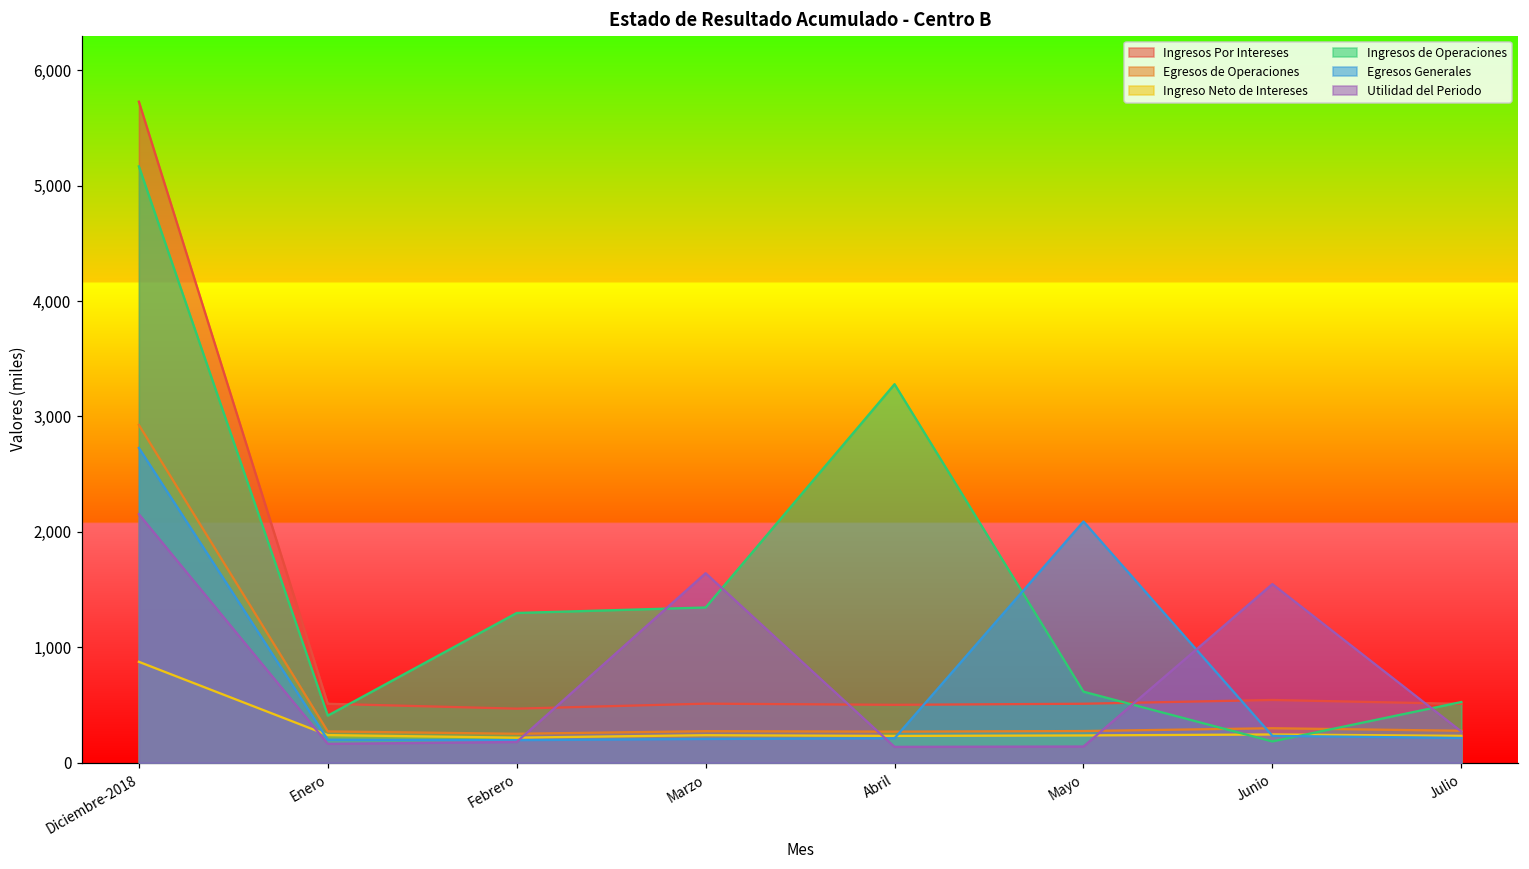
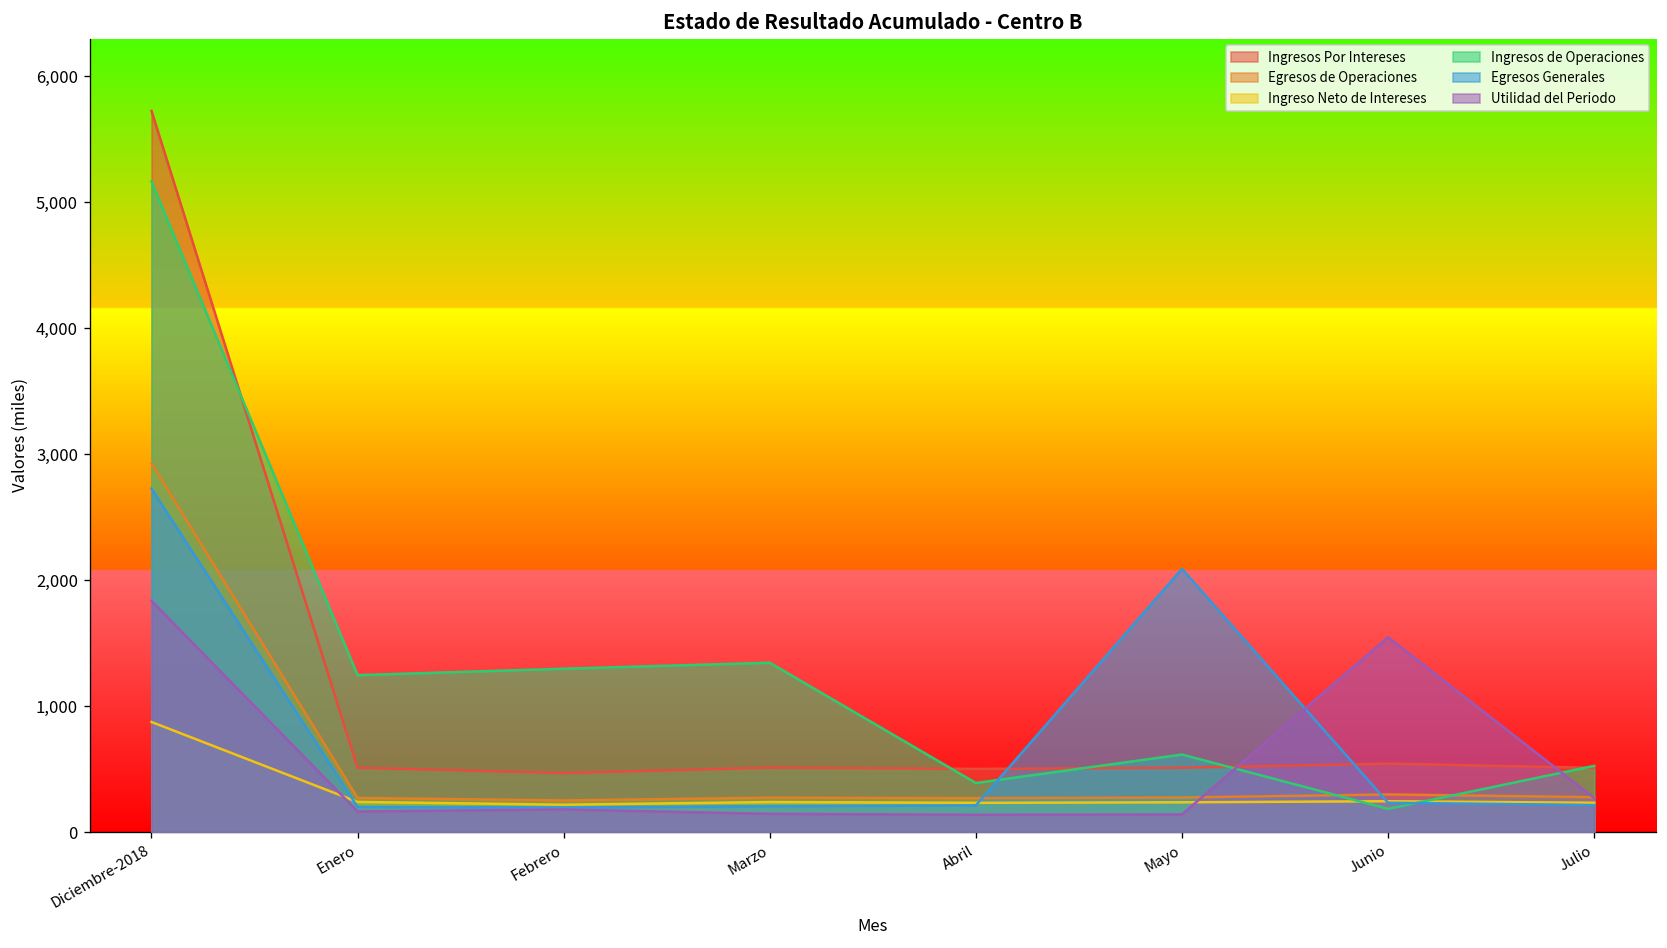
Utilidad del Periodo, Diciembre-2018: 2,150 -> 1,840
Ingresos de Operaciones, Enero: 410 -> 1,250
Utilidad del Periodo, Marzo: 1,640 -> 140
Ingresos de Operaciones, Abril: 3,280 -> 390
